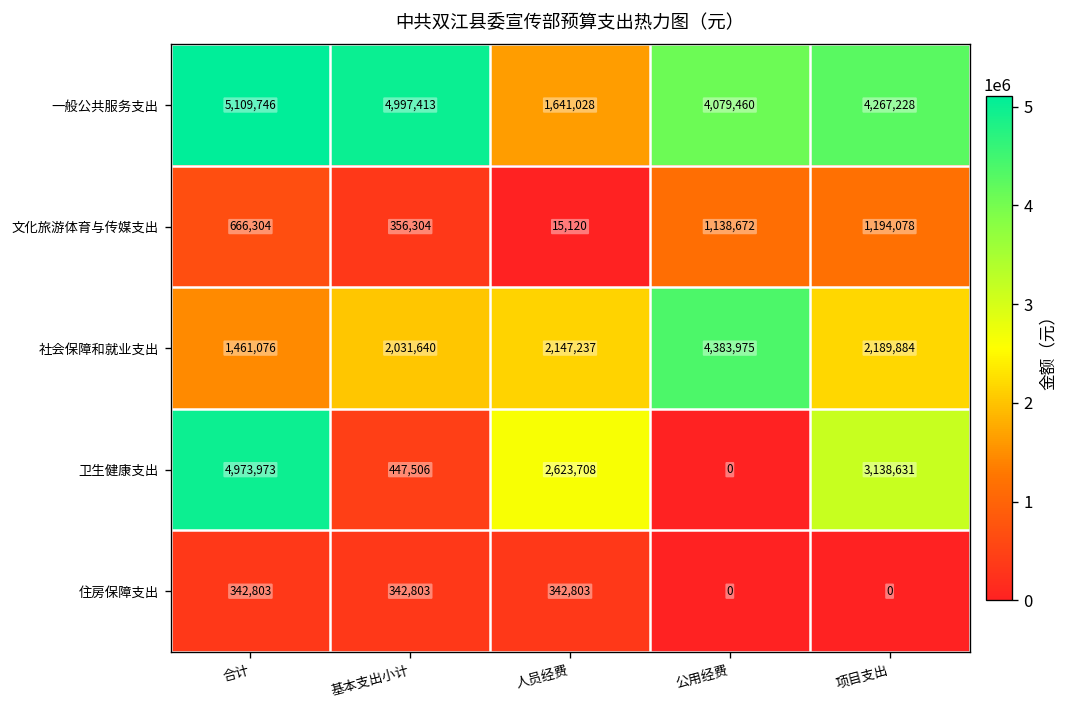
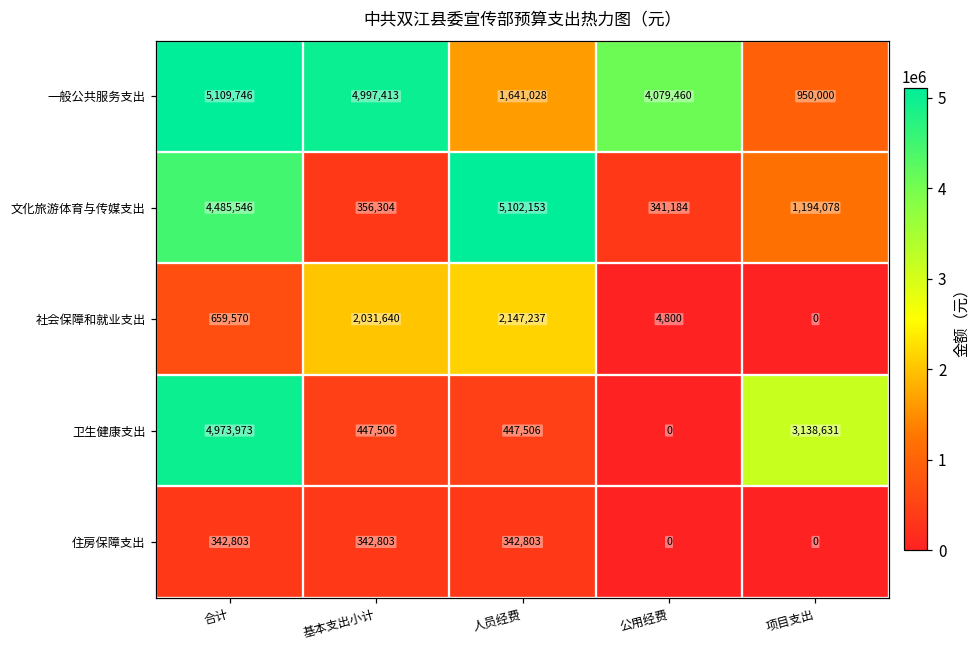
一般公共服务支出, 项目支出: 4,267,228 -> 950,000
文化旅游体育与传媒支出, 合计: 666,304 -> 4,485,546
文化旅游体育与传媒支出, 人员经费: 15,120 -> 5,102,153
文化旅游体育与传媒支出, 公用经费: 1,138,672 -> 341,184
社会保障和就业支出, 合计: 1,461,076 -> 659,570
社会保障和就业支出, 公用经费: 4,383,975 -> 4,800
社会保障和就业支出, 项目支出: 2,189,884 -> 0
卫生健康支出, 人员经费: 2,623,708 -> 447,506
